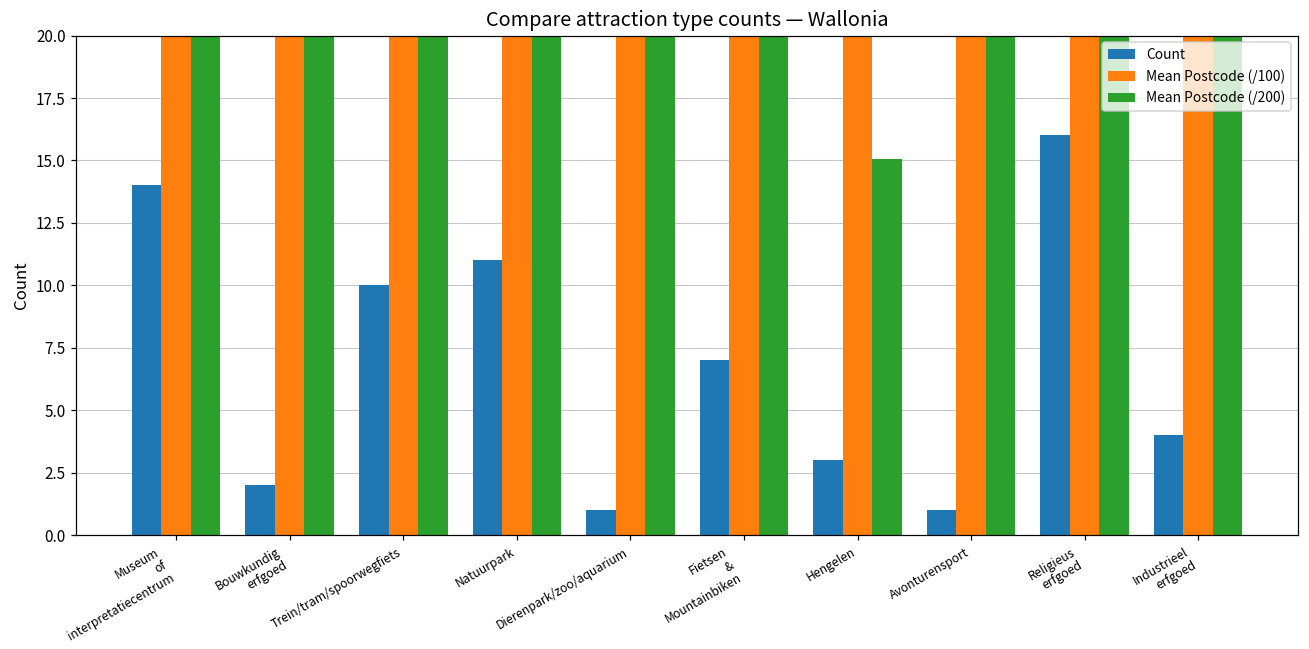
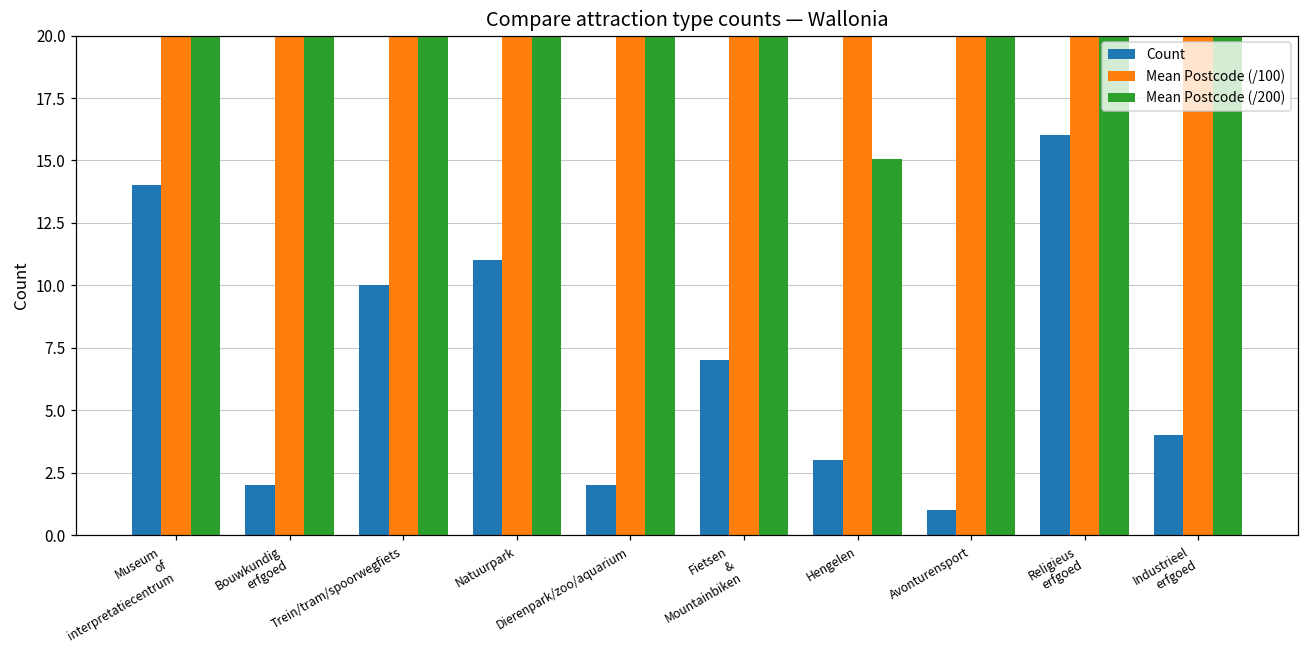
Count, Dierenpark/zoo/aquarium: 1 -> 2
